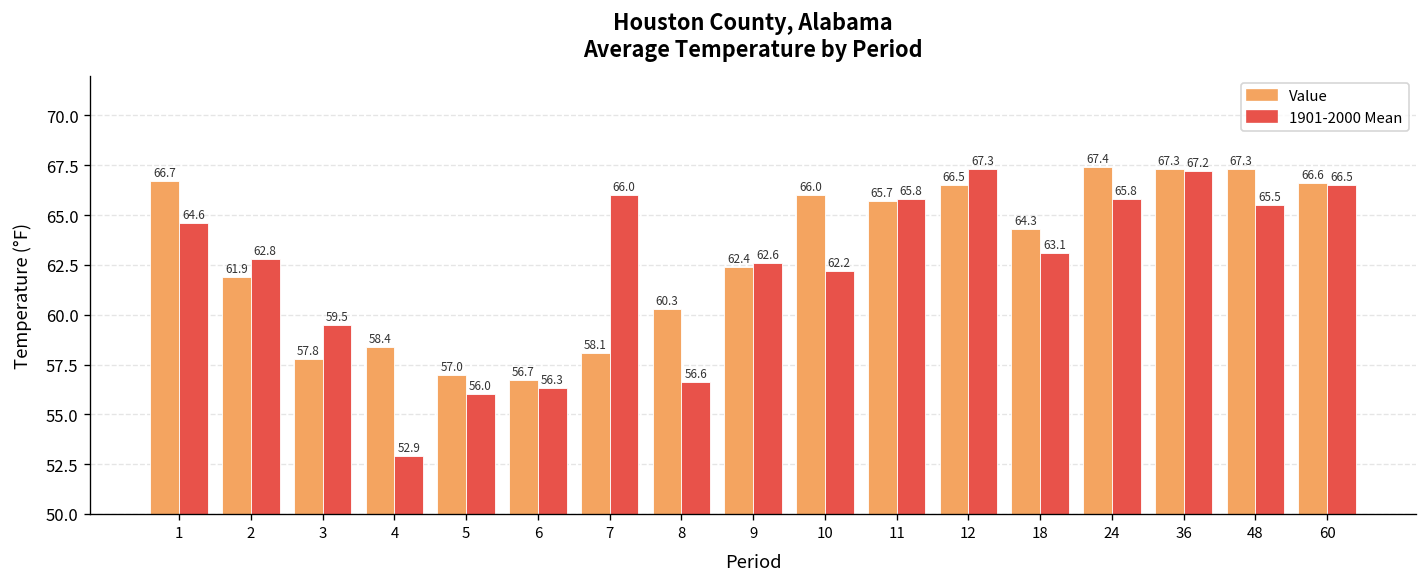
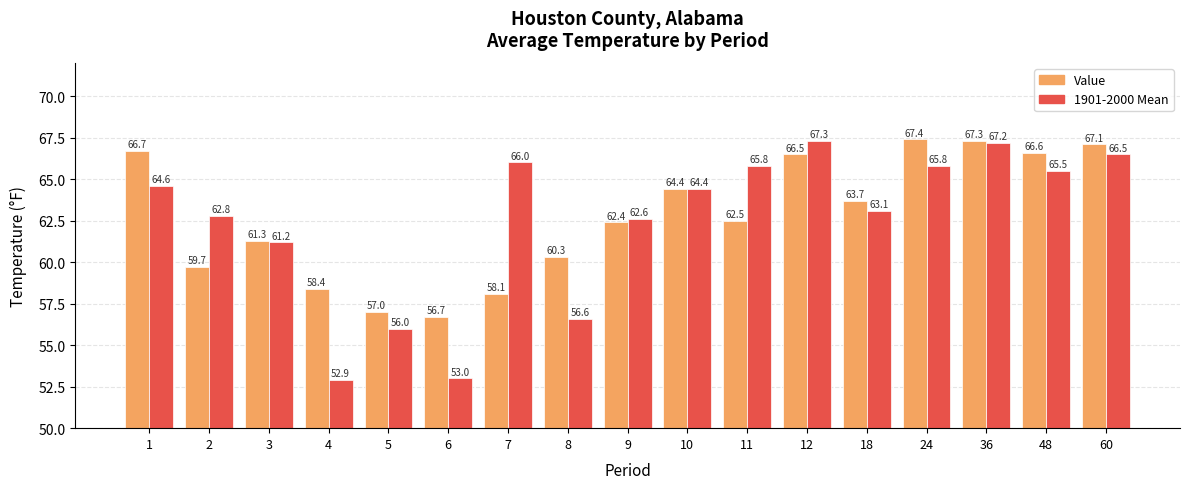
Value, 2: 61.9 -> 59.7
Value, 3: 57.8 -> 61.3
1901-2000 Mean, 3: 59.5 -> 61.2
1901-2000 Mean, 6: 56.3 -> 53.0
Value, 10: 66.0 -> 64.4
1901-2000 Mean, 10: 62.2 -> 64.4
Value, 11: 65.7 -> 62.5
Value, 18: 64.3 -> 63.7
Value, 48: 67.3 -> 66.6
Value, 60: 66.6 -> 67.1
